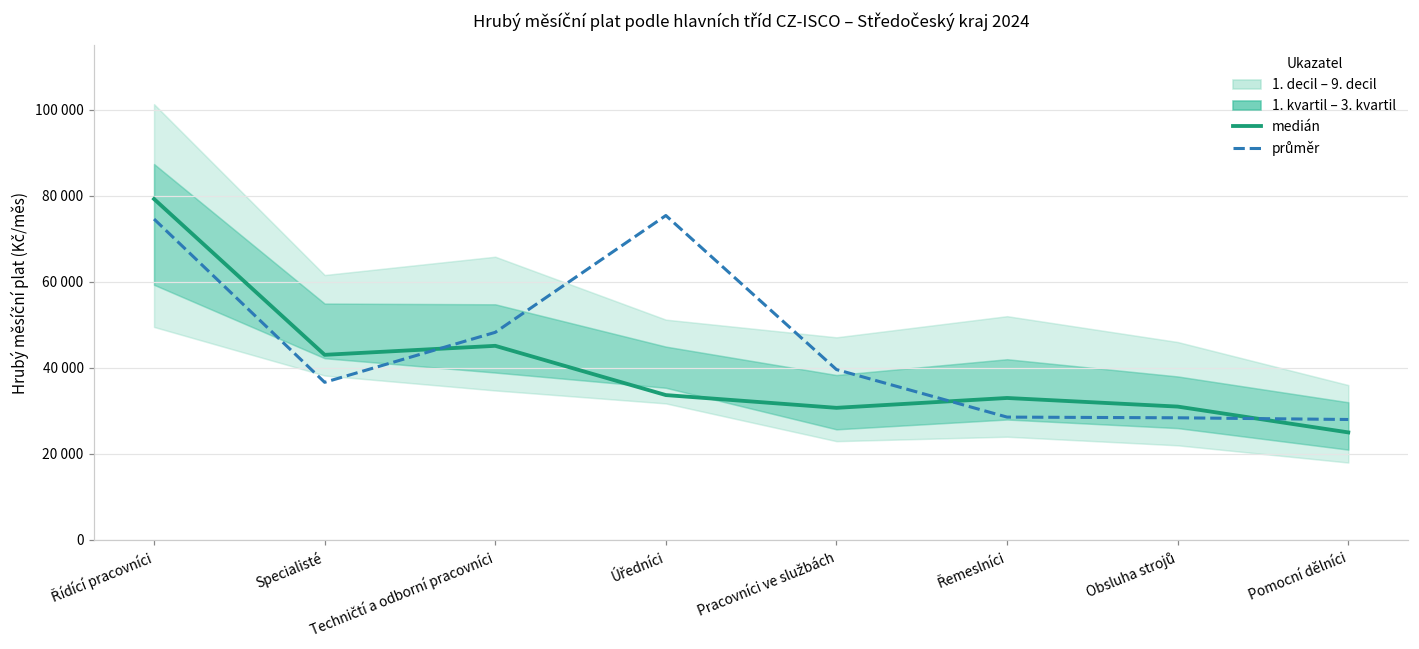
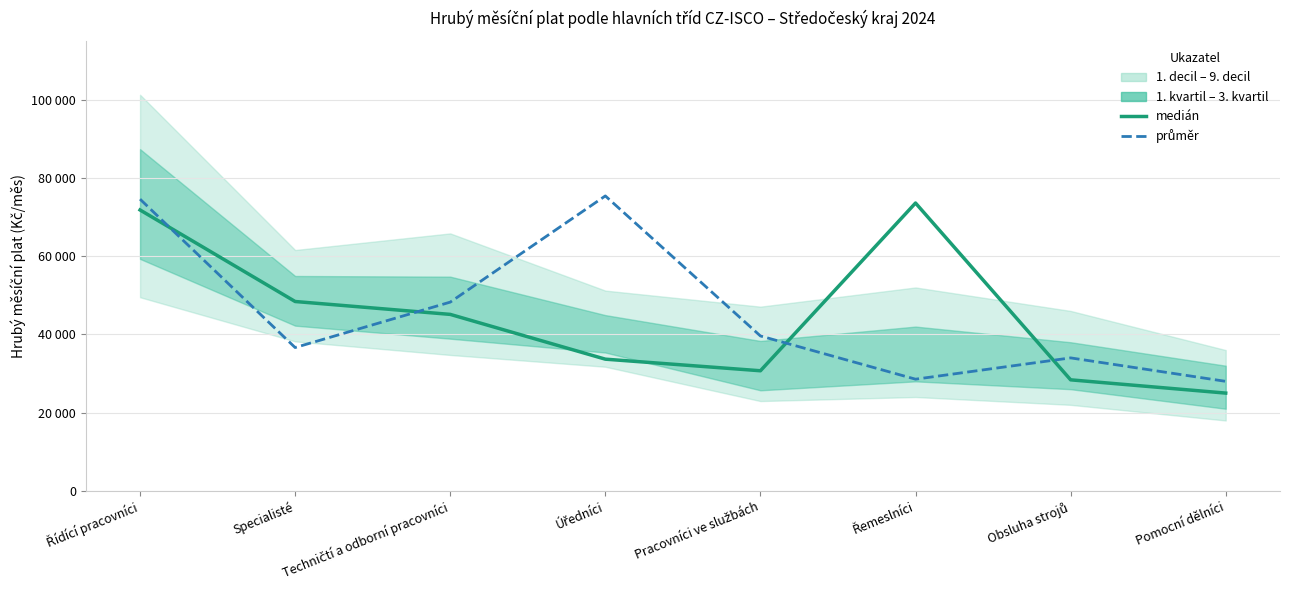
medián, Řídící pracovníci: 79000 -> 72000
medián, Specialisté: 43000 -> 48000
medián, Řemeslníci: 33000 -> 74000
medián, Obsluha strojů: 31000 -> 28000
průměr, Obsluha strojů: 28000 -> 34000
